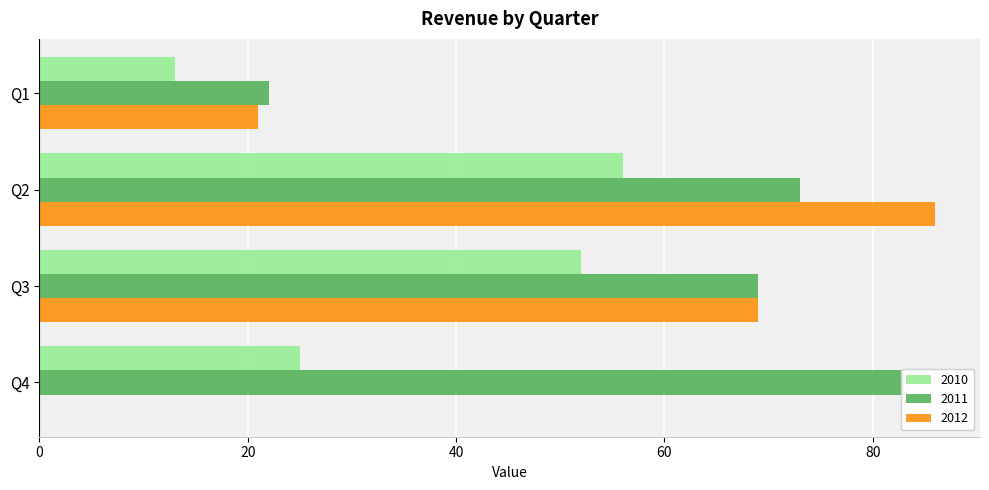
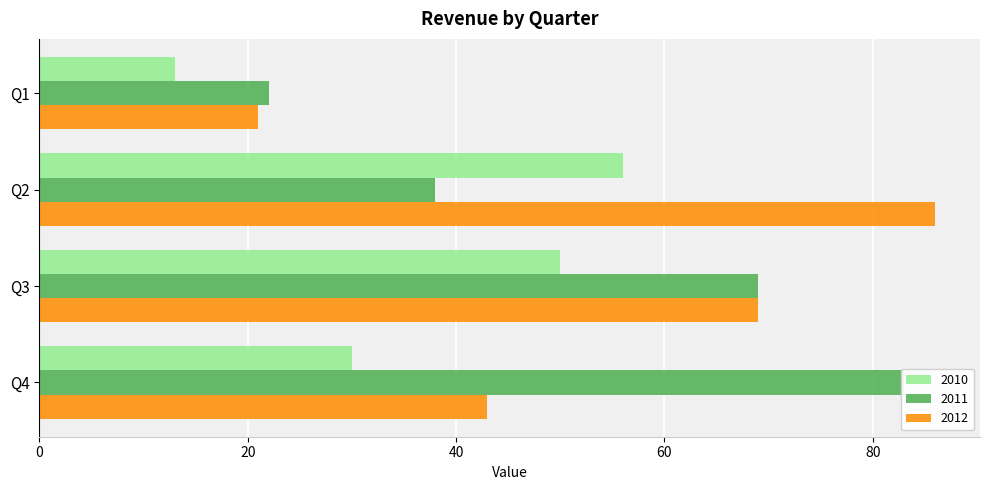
2011, Q2: 73 -> 38
2010, Q3: 52 -> 50
2010, Q4: 25 -> 30
2012, Q4: 0 -> 43
